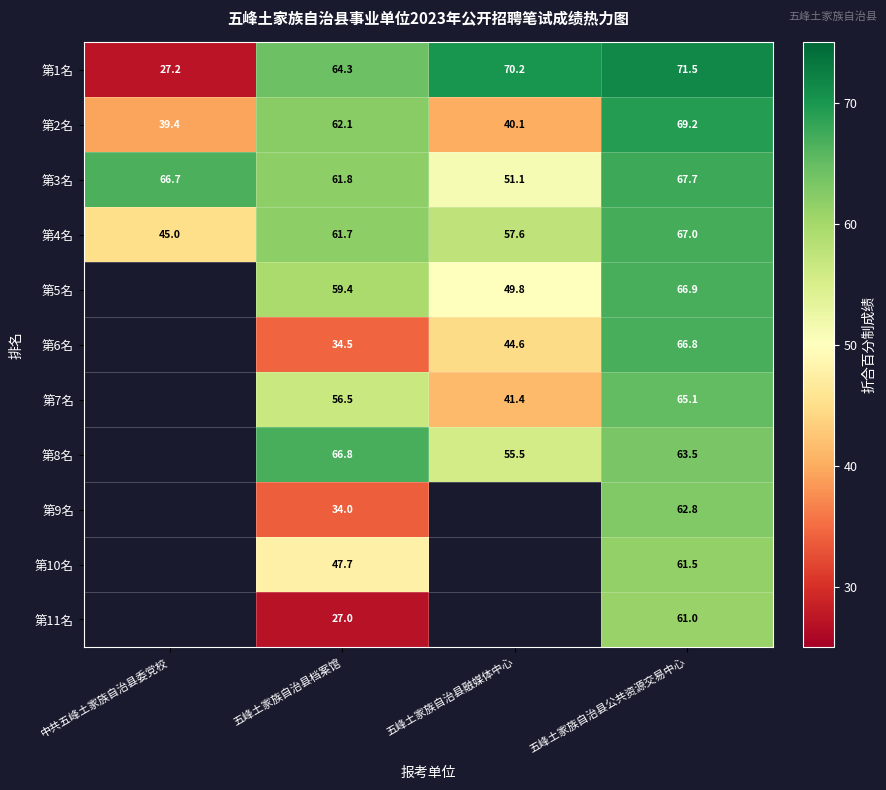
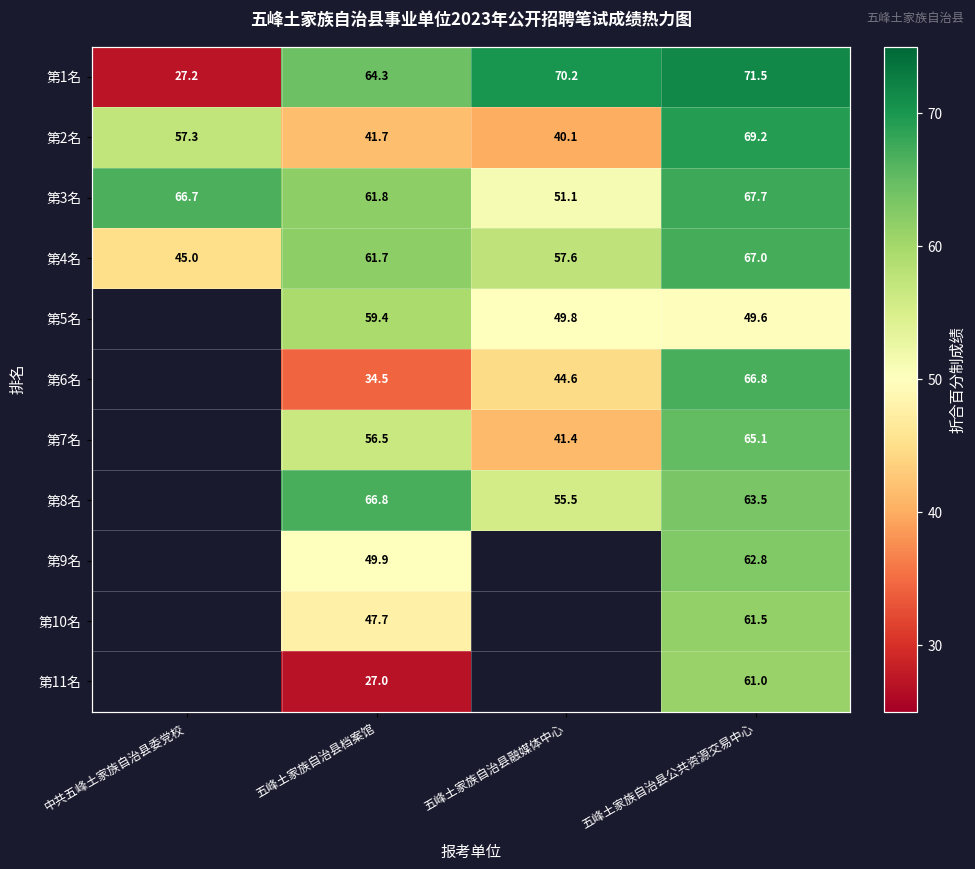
第2名, 中共五峰土家族自治县委党校: 39.4 -> 57.3
第2名, 五峰土家族自治县档案馆: 62.1 -> 41.7
第5名, 五峰土家族自治县公共资源交易中心: 66.9 -> 49.6
第9名, 五峰土家族自治县档案馆: 34.0 -> 49.9
